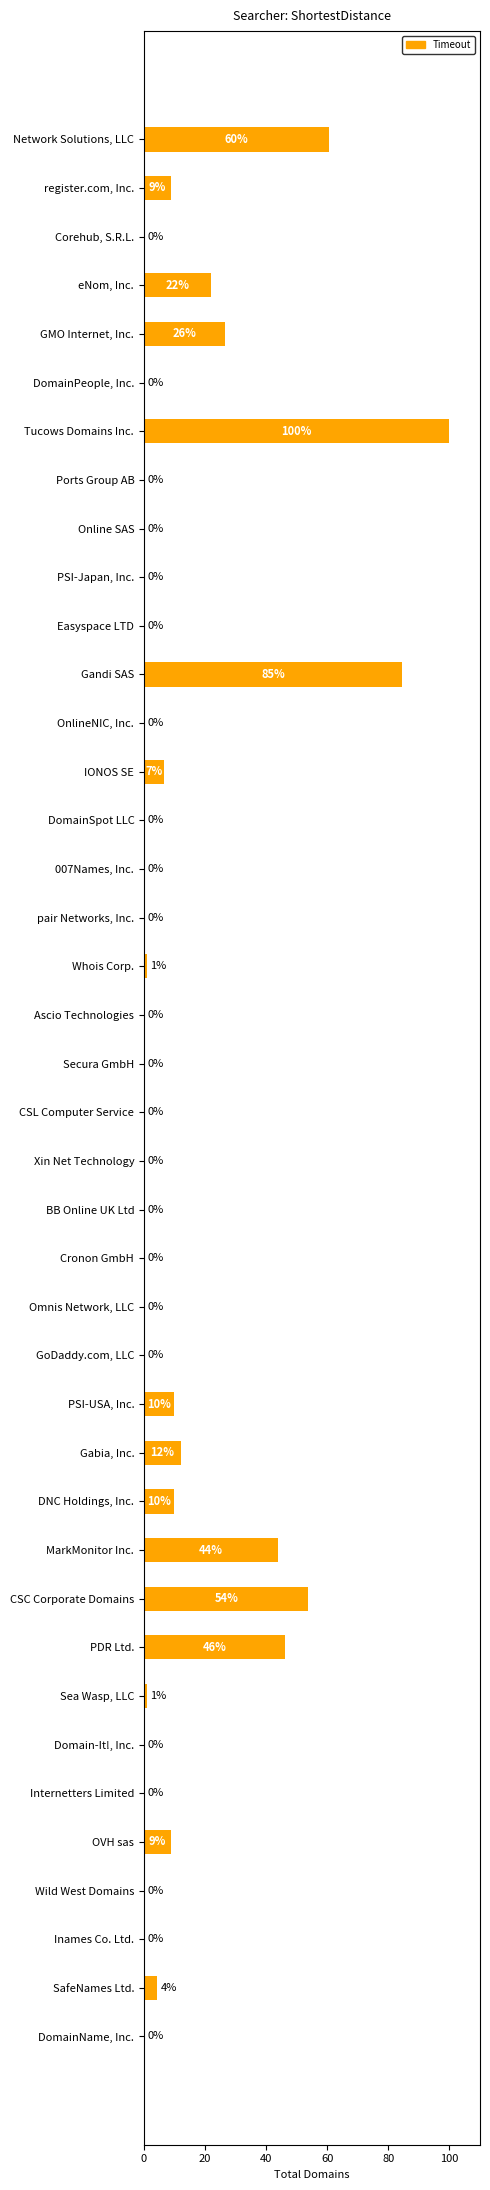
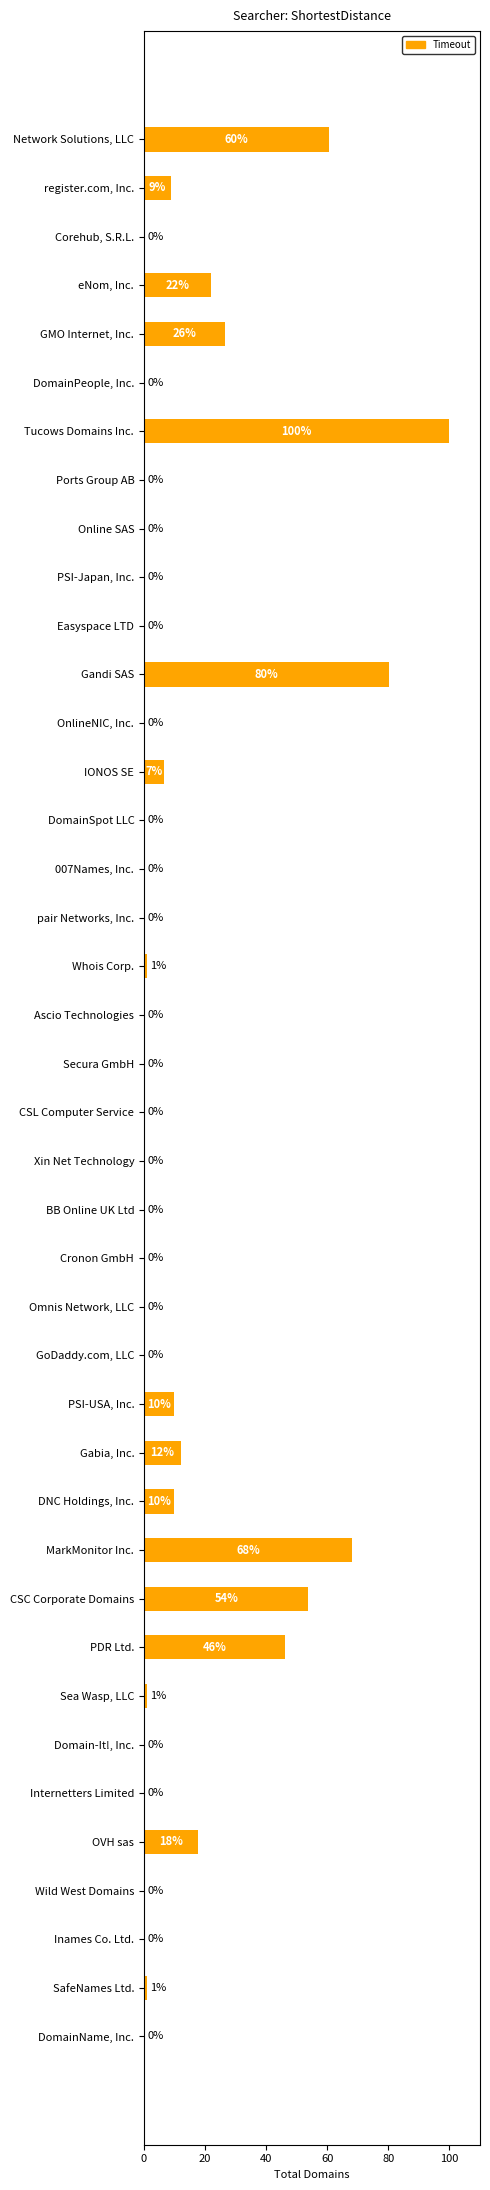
Gandi SAS: 85% -> 80%
MarkMonitor Inc.: 44% -> 68%
OVH sas: 9% -> 18%
SafeNames Ltd.: 4% -> 1%
